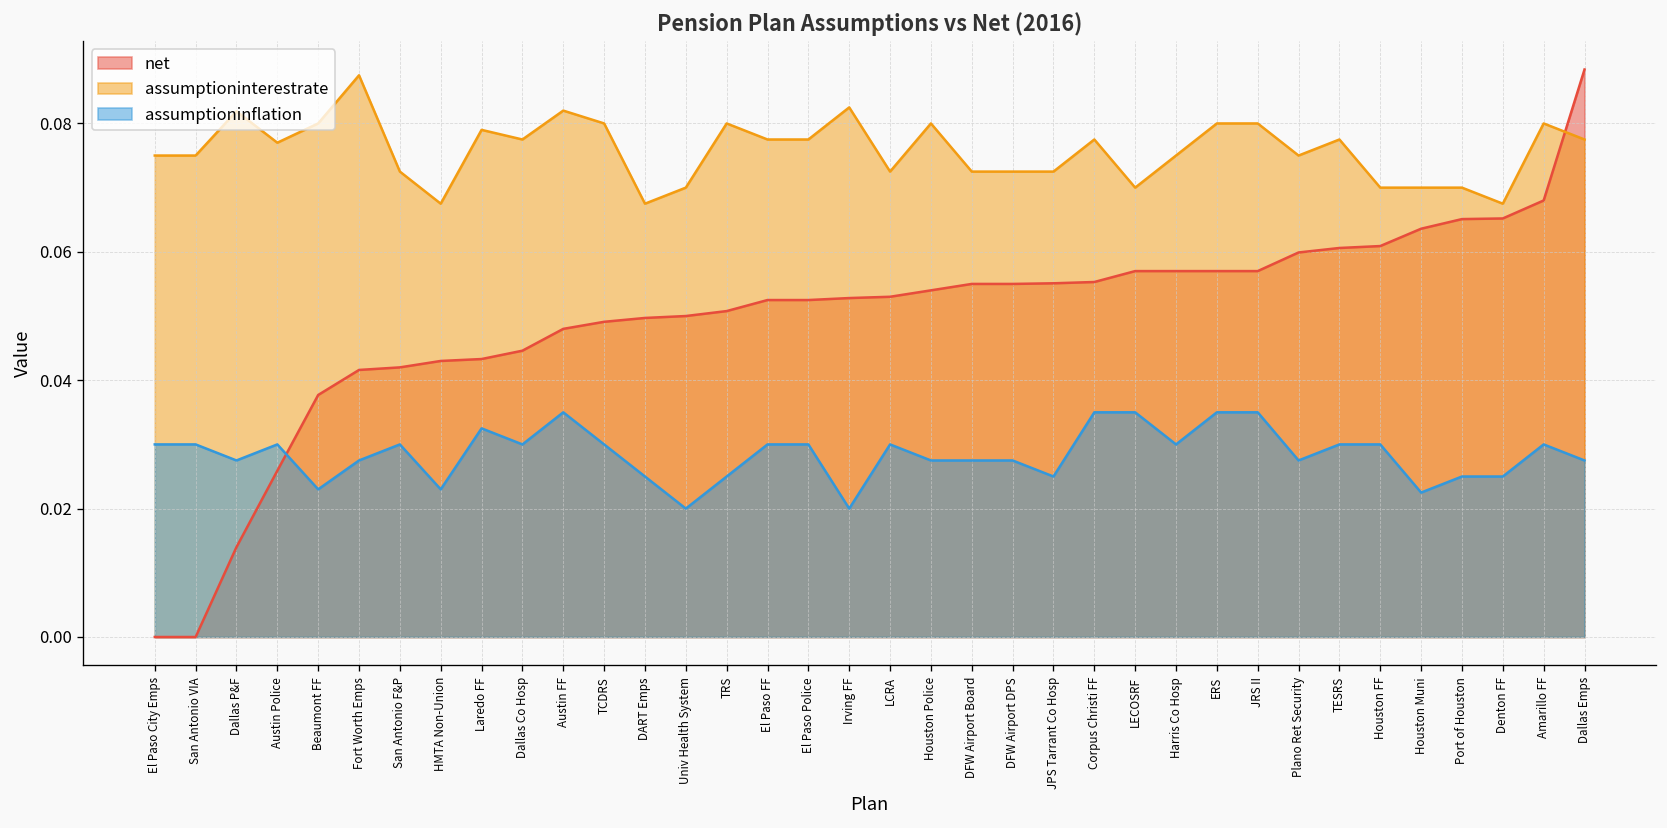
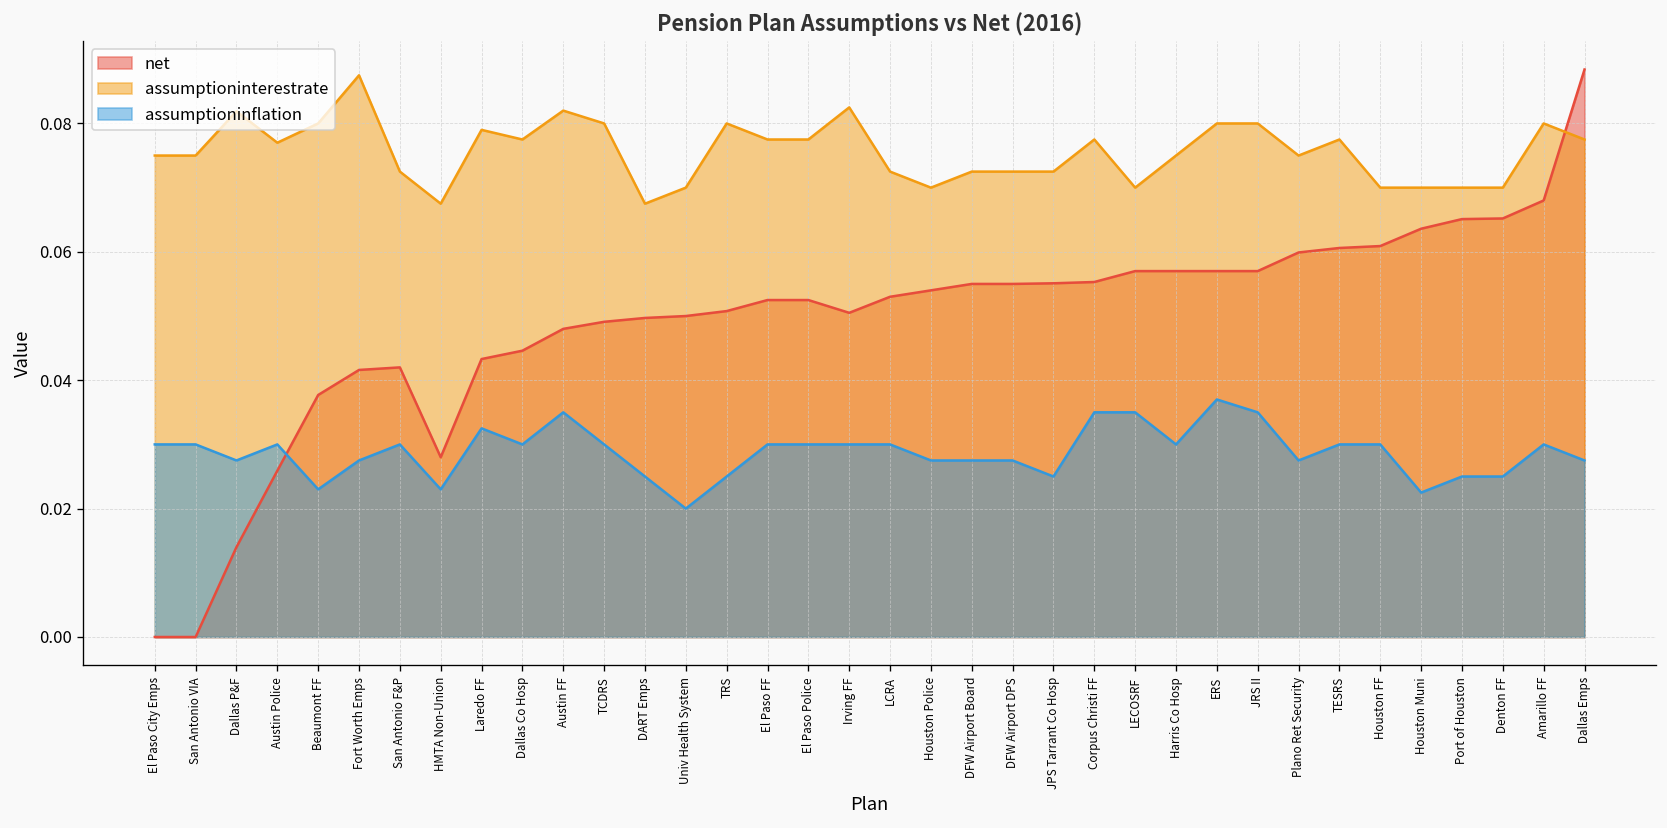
net, HMTA Non-Union: 0.043 -> 0.028
net, Irving FF: 0.053 -> 0.051
assumptioninflation, Irving FF: 0.02 -> 0.03
assumptioninterestrate, Houston Police: 0.08 -> 0.07
assumptioninflation, ERS: 0.035 -> 0.037
assumptioninterestrate, Denton FF: 0.068 -> 0.070
